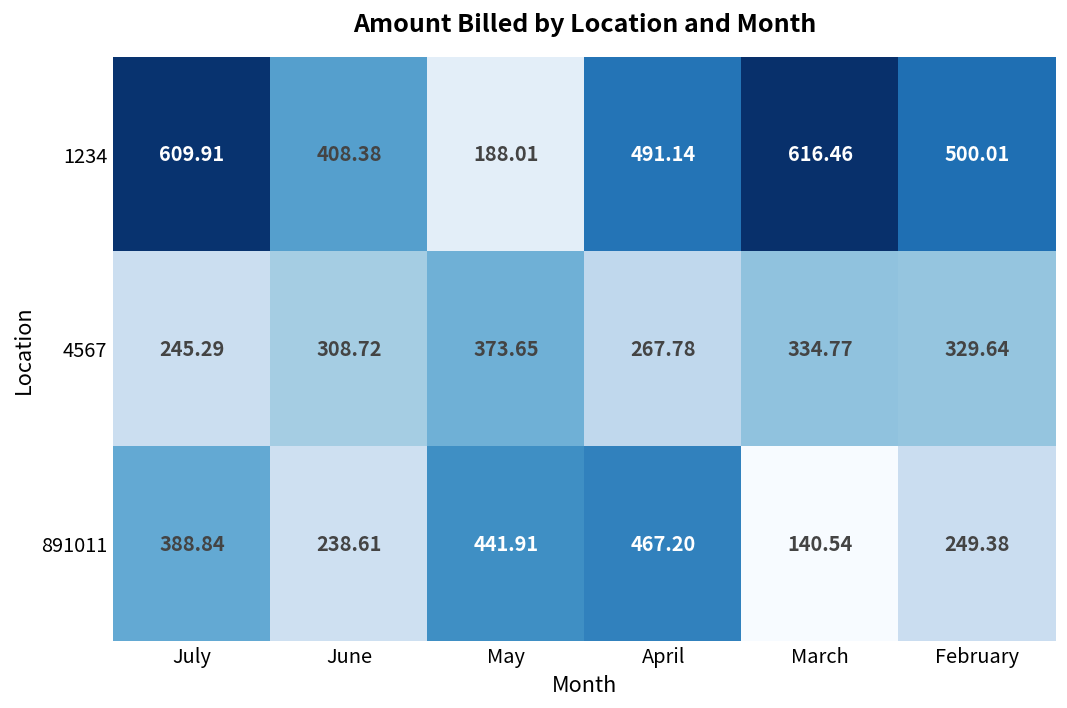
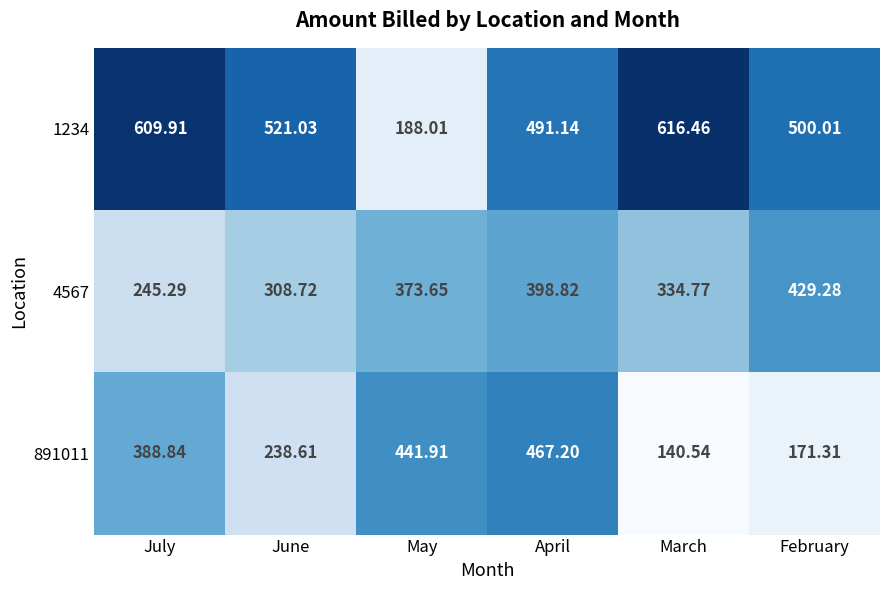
1234, June: 408.38 -> 521.03
4567, April: 267.78 -> 398.82
4567, February: 329.64 -> 429.28
891011, February: 249.38 -> 171.31
